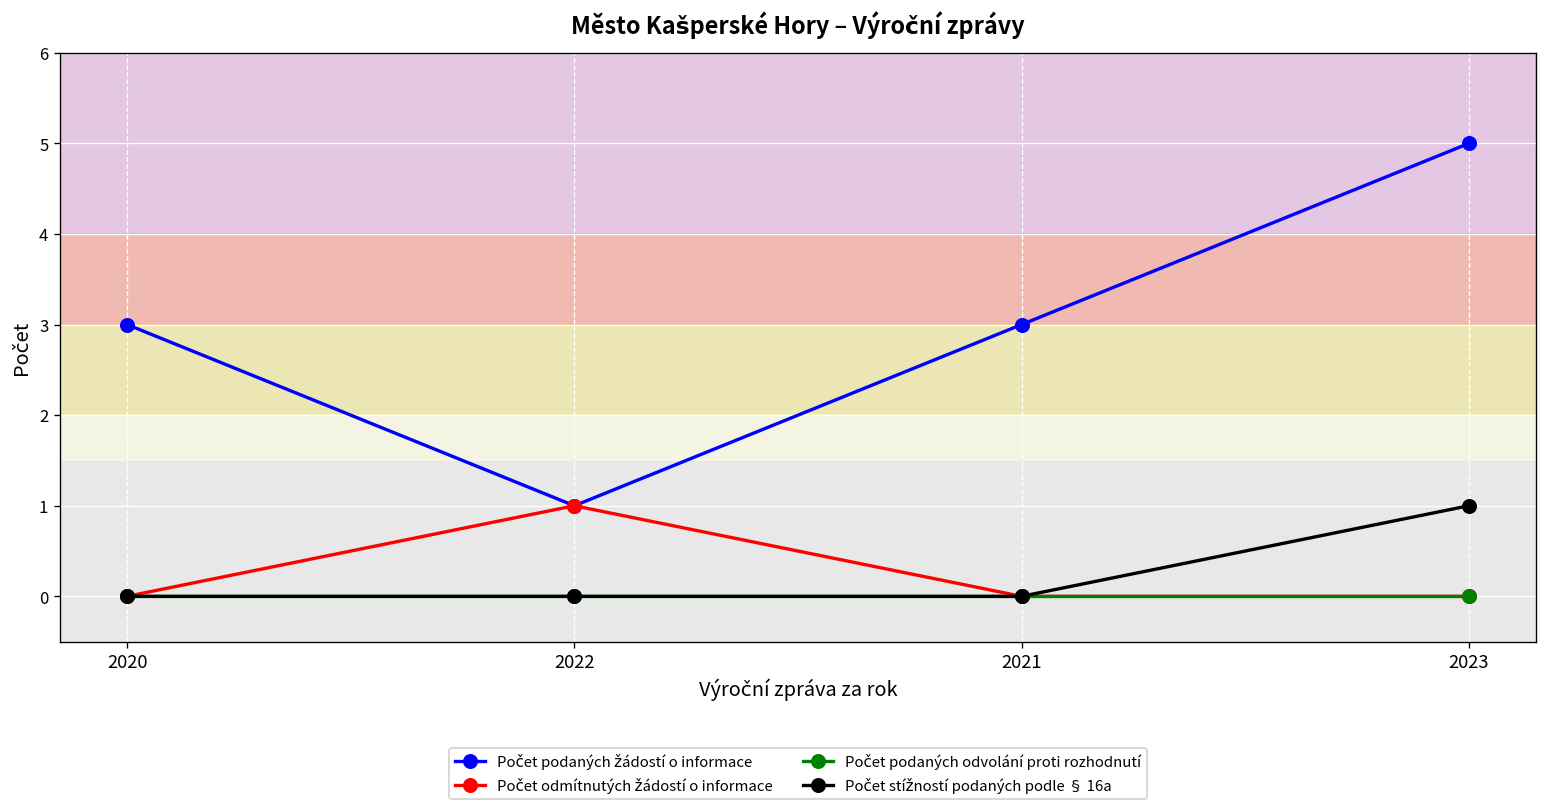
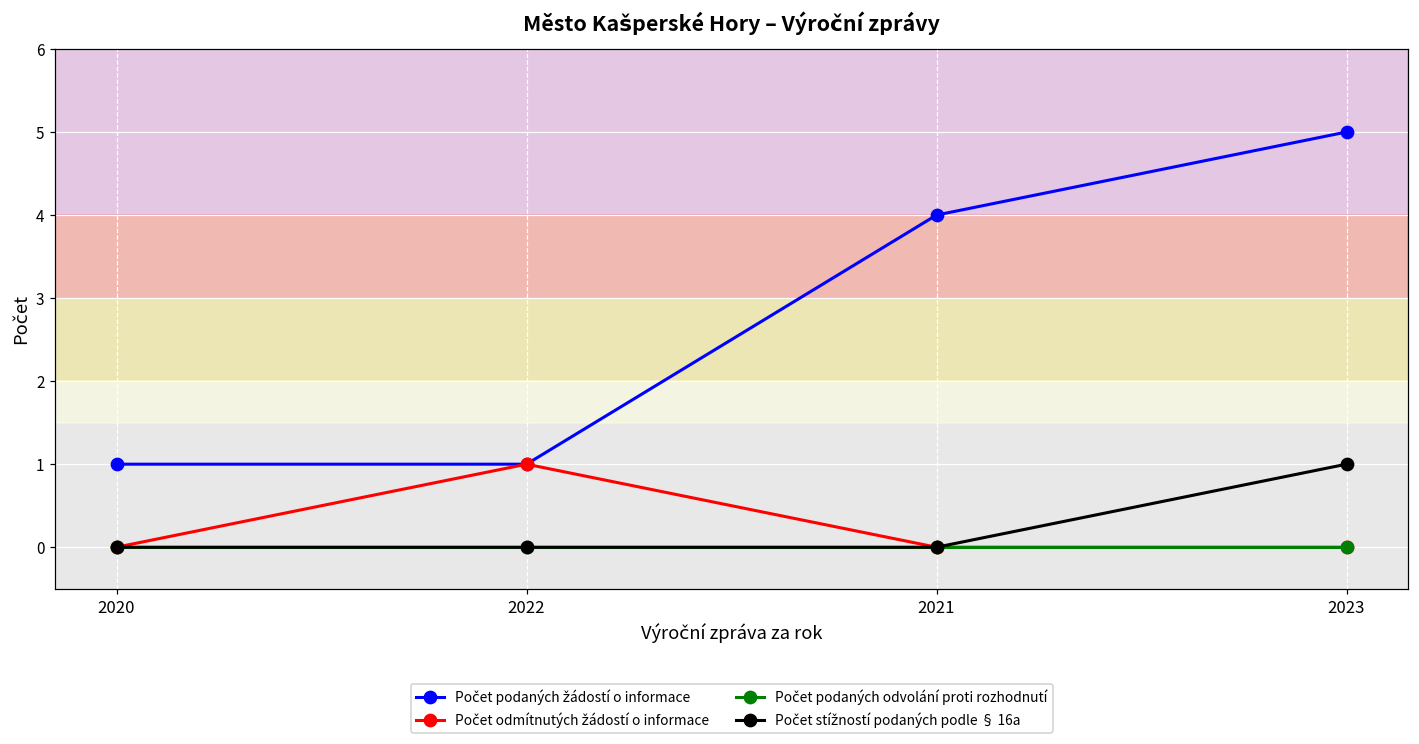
Počet podaných žádostí o informace, 2020: 3 -> 1
Počet podaných žádostí o informace, 2021: 3 -> 4
